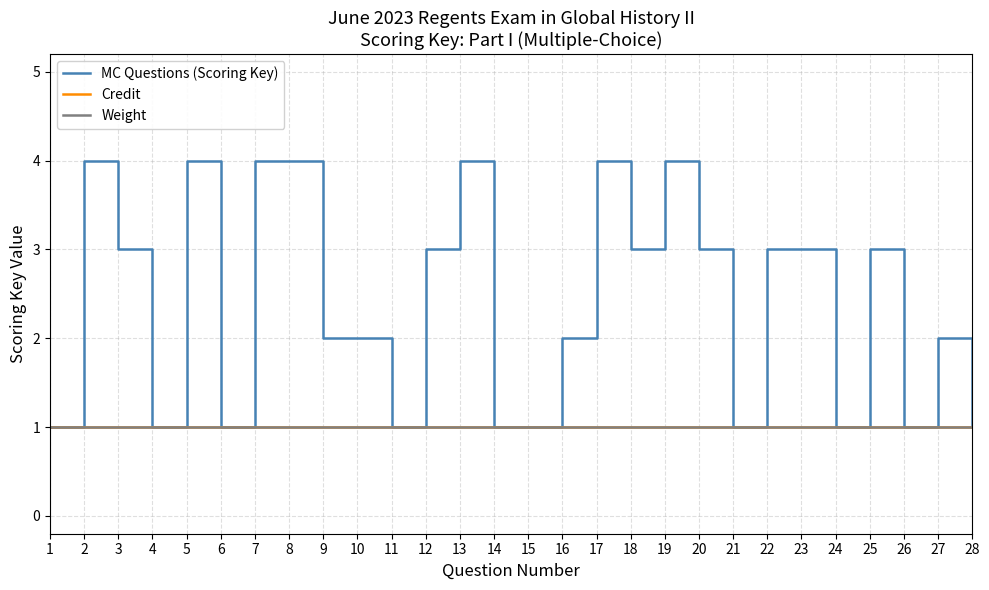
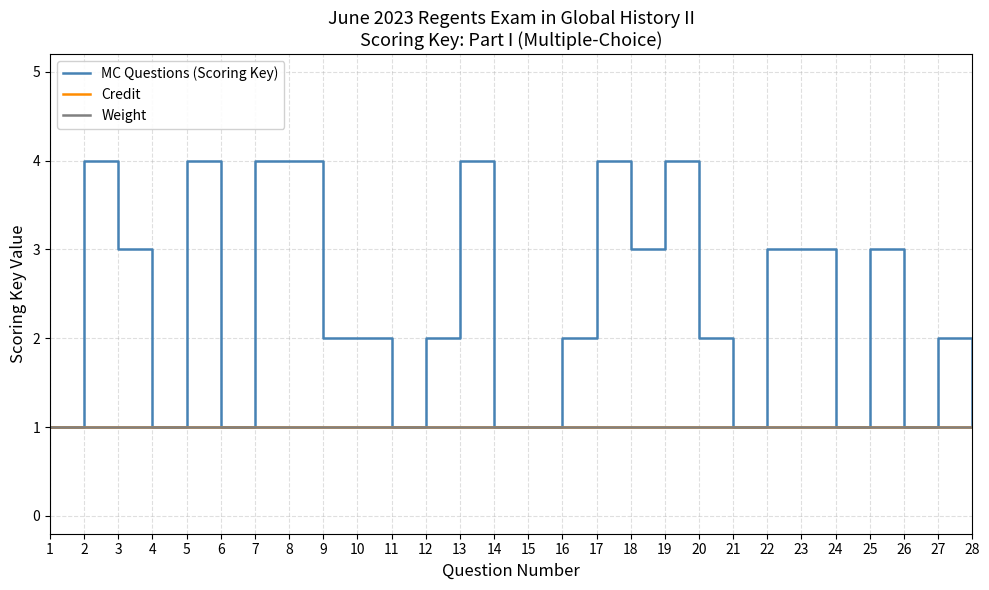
MC Questions (Scoring Key), 12: 3 -> 2
MC Questions (Scoring Key), 20: 3 -> 2
